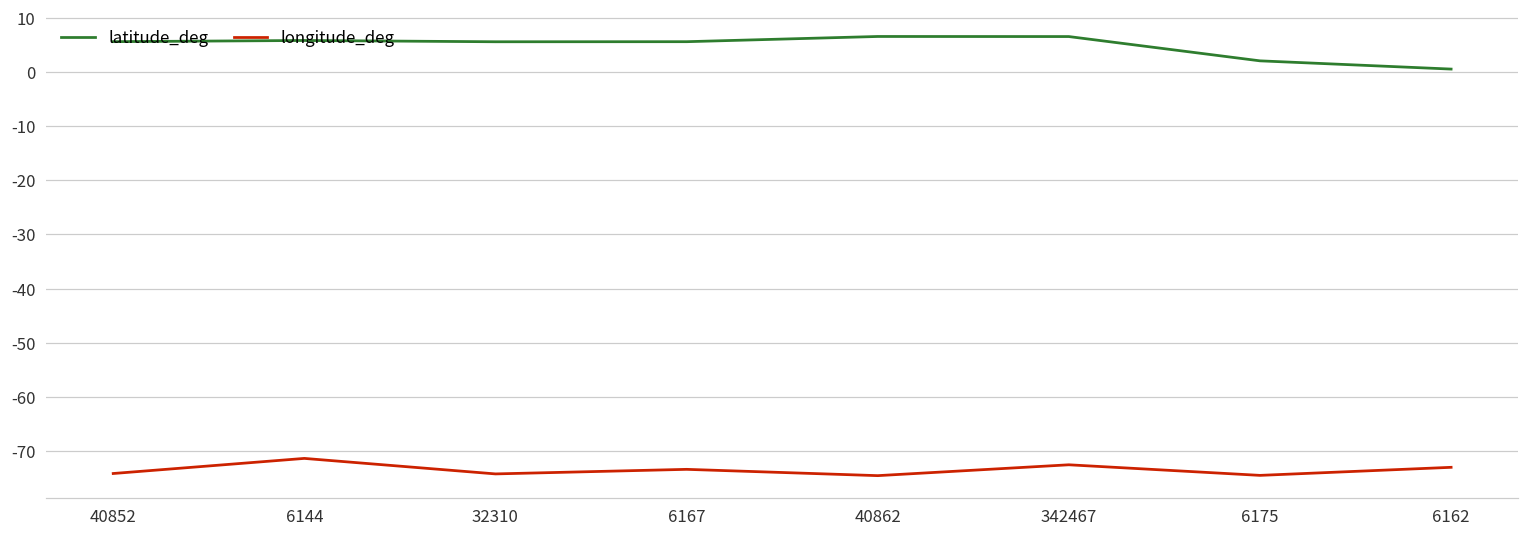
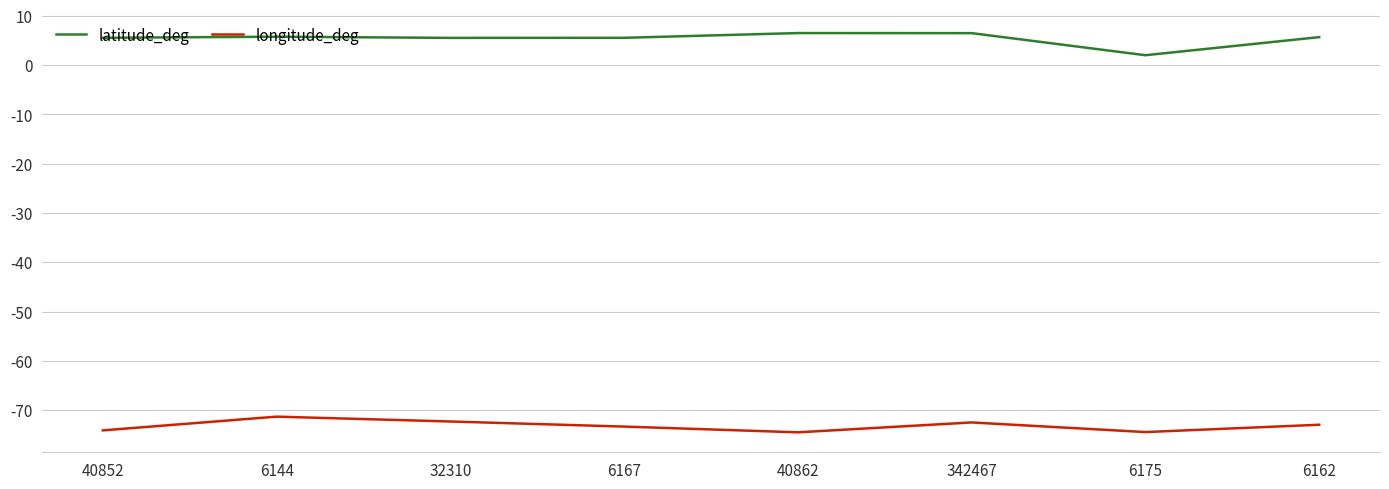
longitude_deg, 32310: -74 -> -72
latitude_deg, 6162: 0 -> 6
